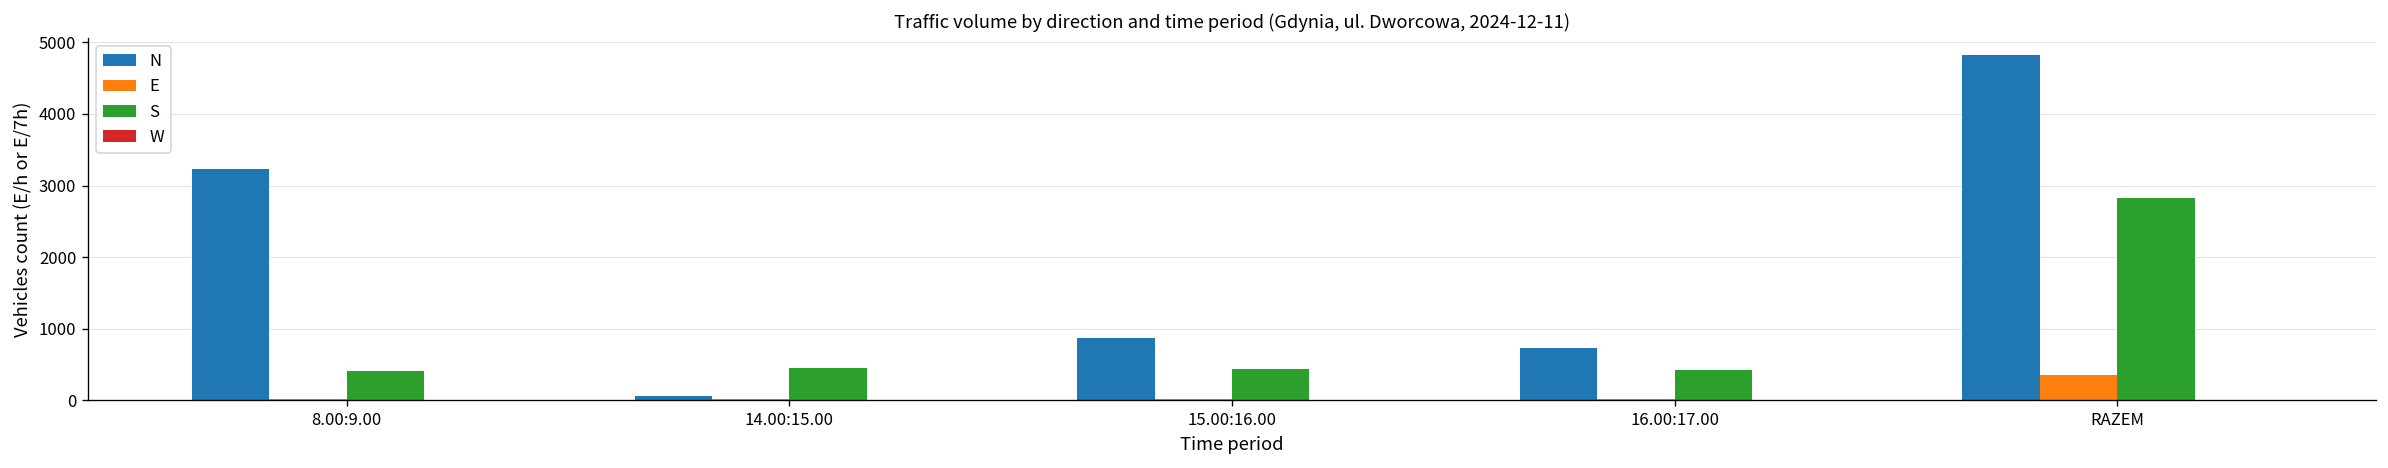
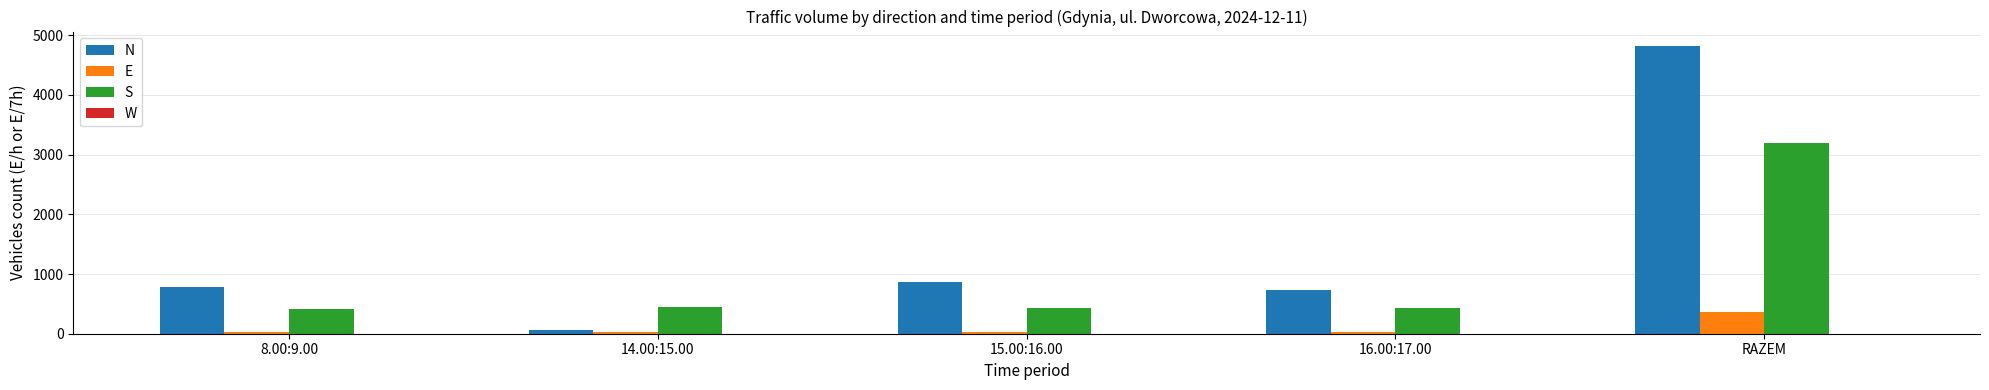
N, 8.00:9.00: 3200 -> 800
S, RAZEM: 2800 -> 3200
